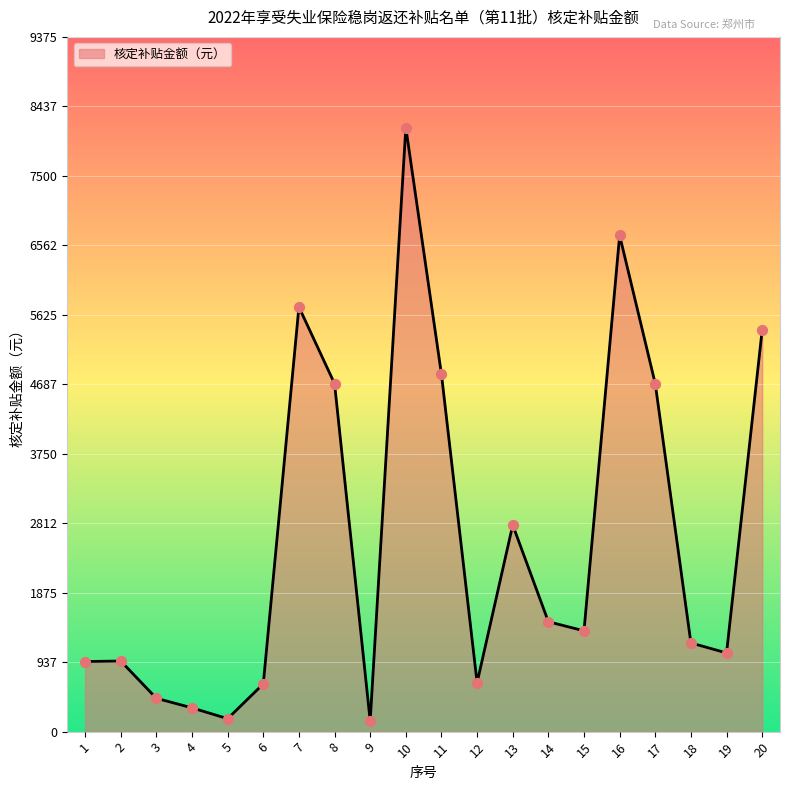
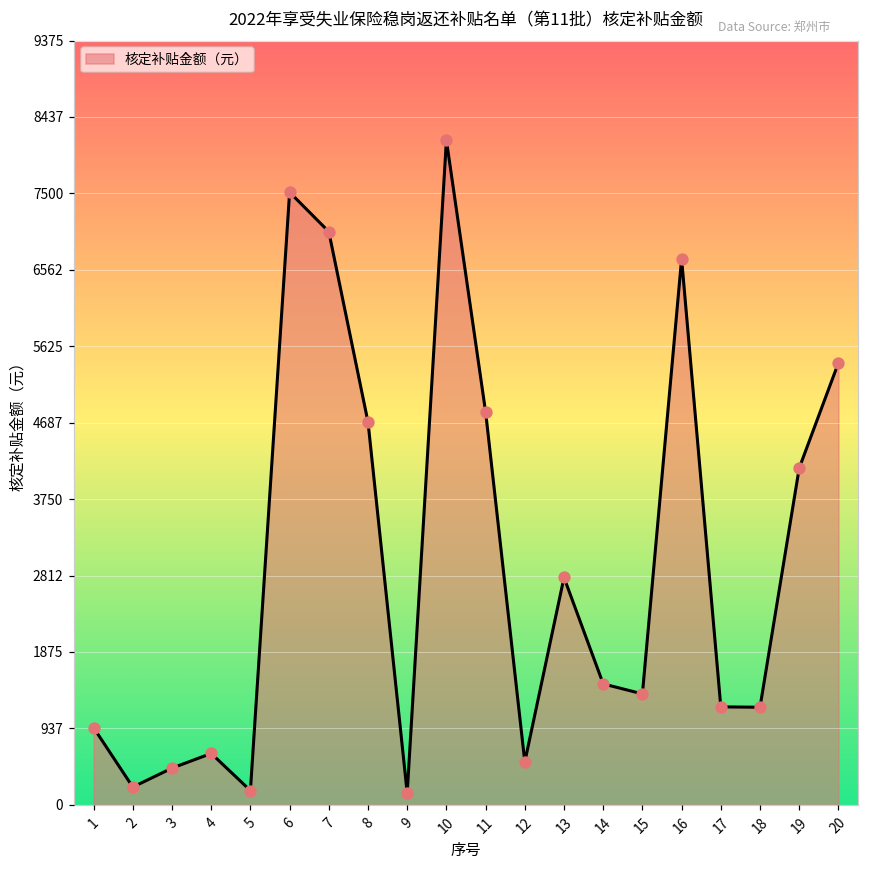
2: 1000 -> 200
4: 300 -> 600
6: 600 -> 7500
7: 5700 -> 7000
12: 700 -> 500
17: 4700 -> 1200
19: 1100 -> 4100
